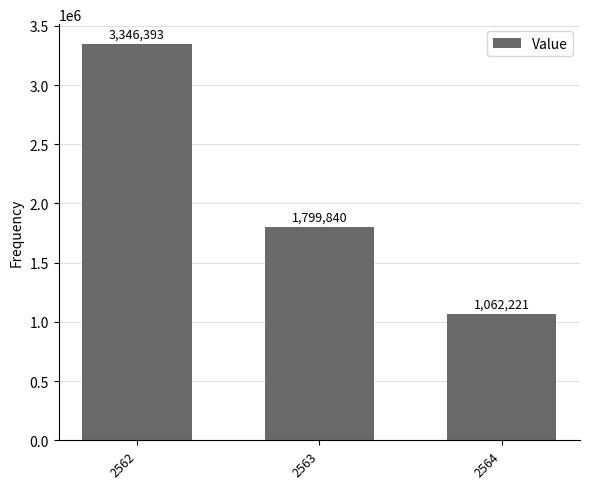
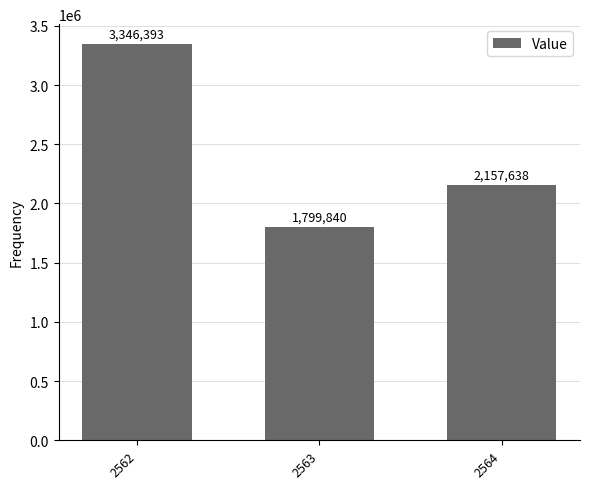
2564: 1,062,221 -> 2,157,638
